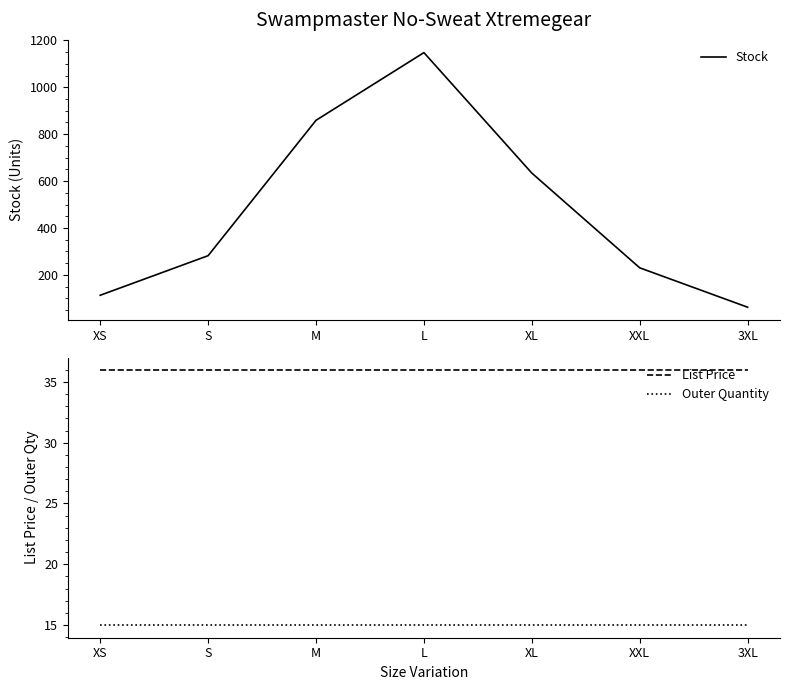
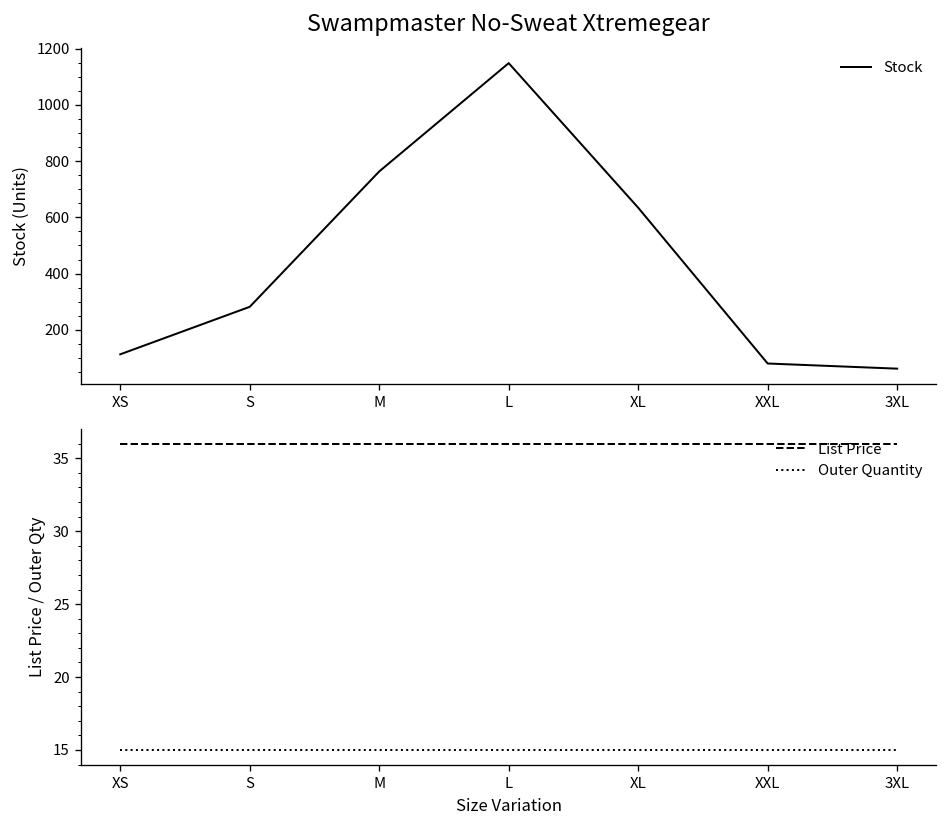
Swampmaster No-Sweat Xtremegear, M: 860 -> 760
Swampmaster No-Sweat Xtremegear, XXL: 230 -> 80
